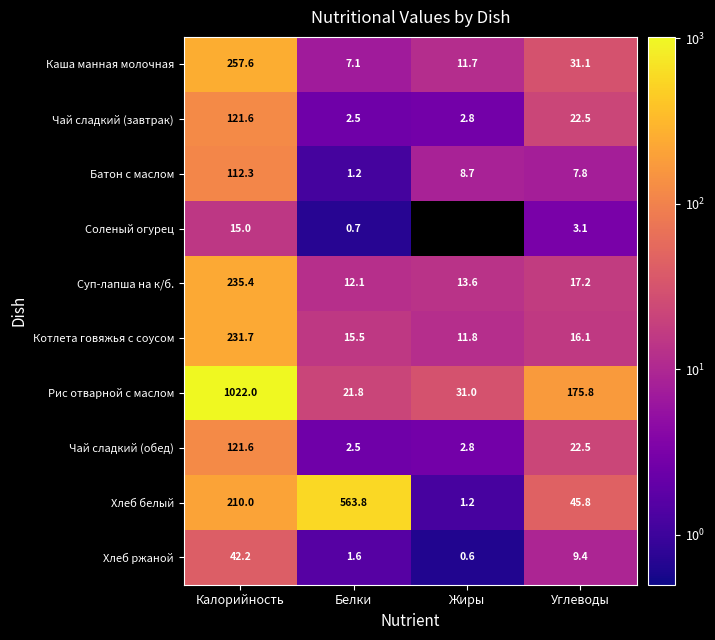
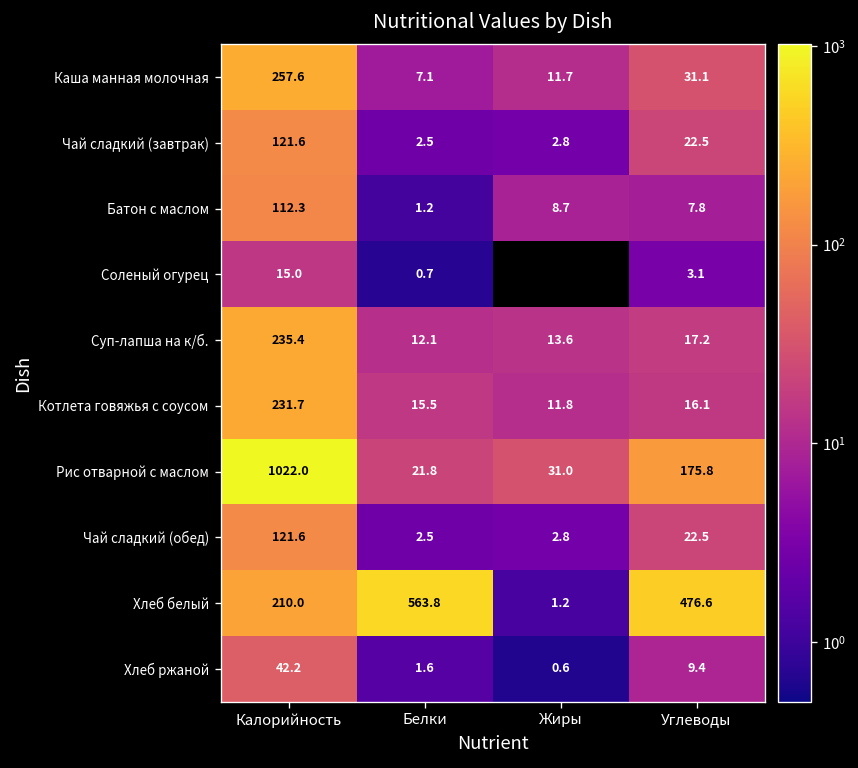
Хлеб белый, Углеводы: 45.8 -> 476.6
